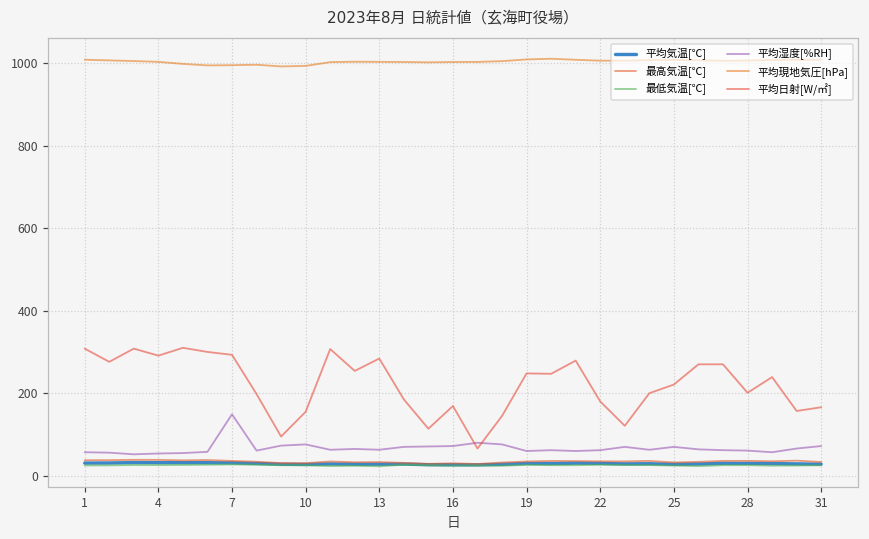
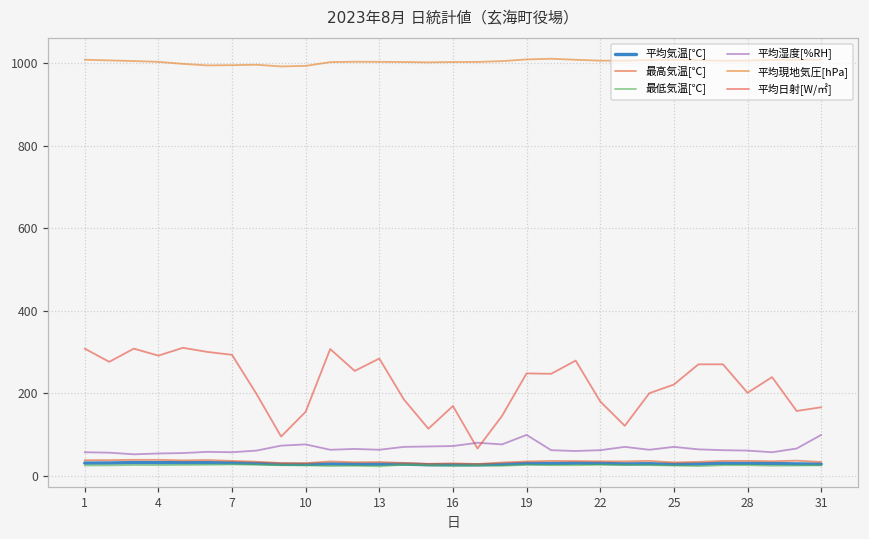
平均湿度[%RH], 7: 150 -> 60
平均湿度[%RH], 19: 60 -> 100
平均湿度[%RH], 31: 70 -> 100
